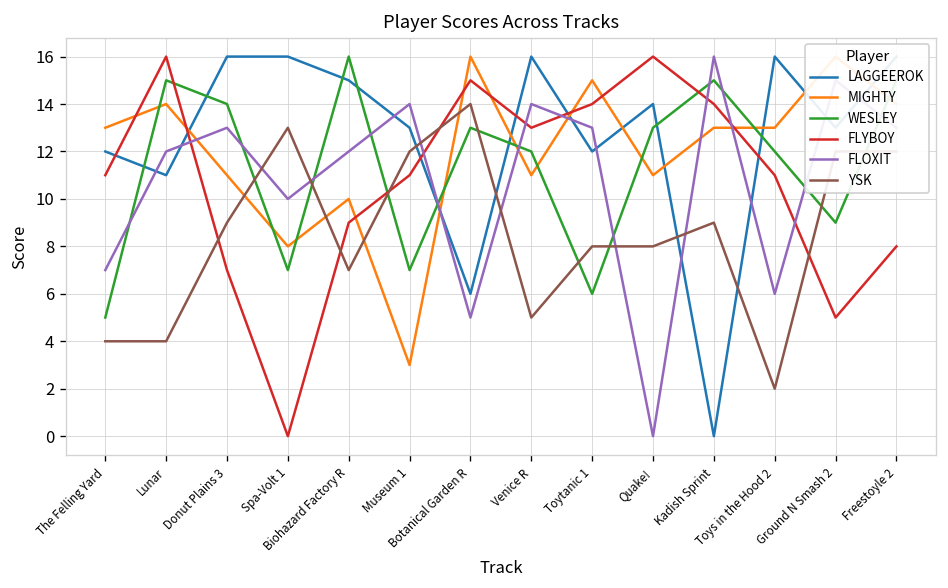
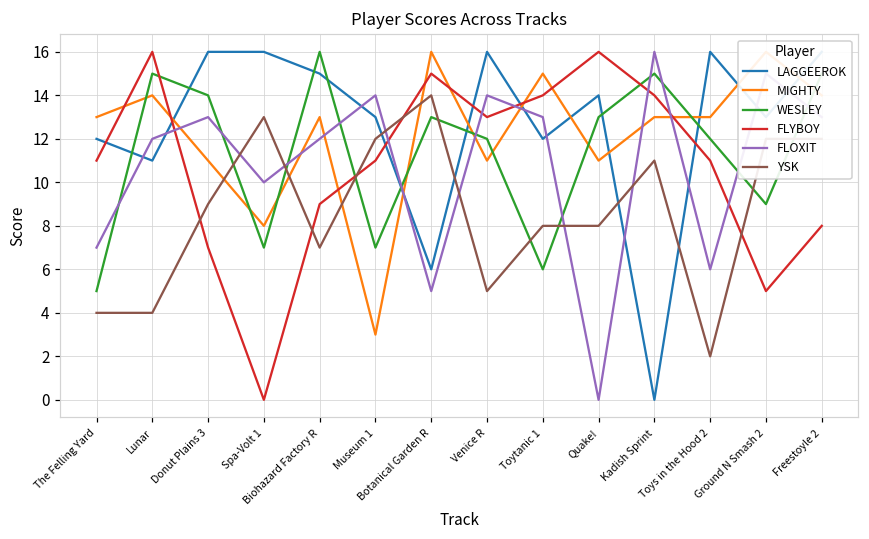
MIGHTY, Biohazard Factory R: 10 -> 13
YSK, Kadish Sprint: 9 -> 11
